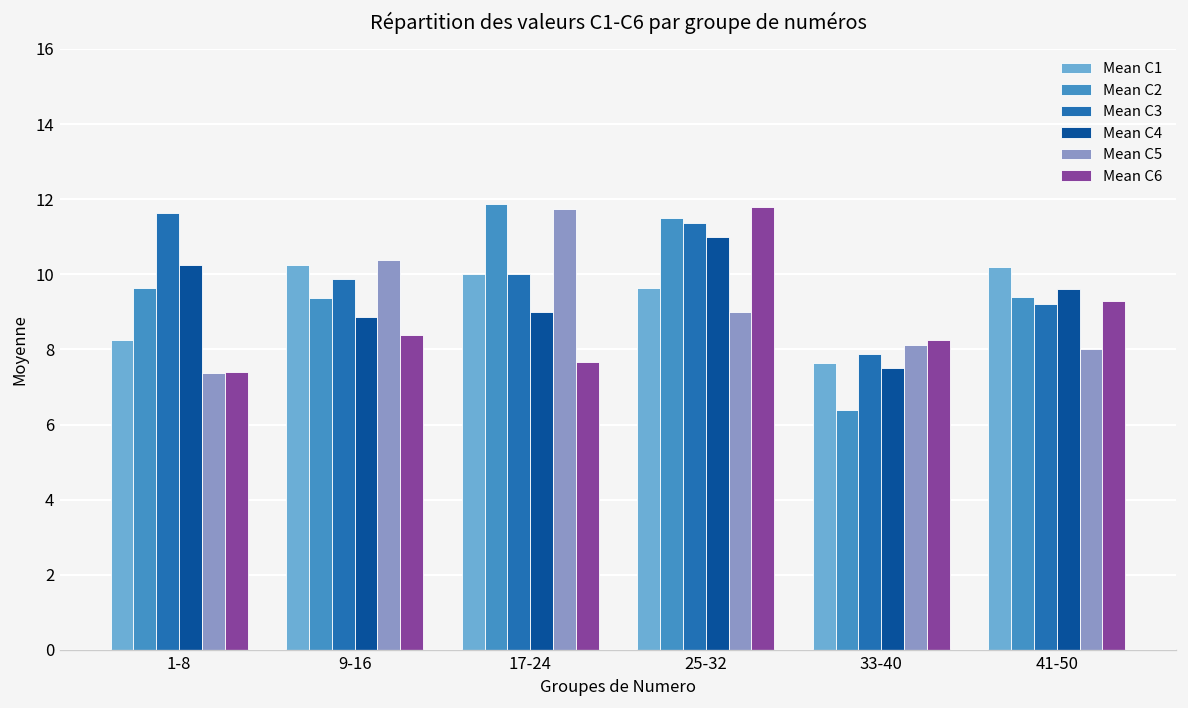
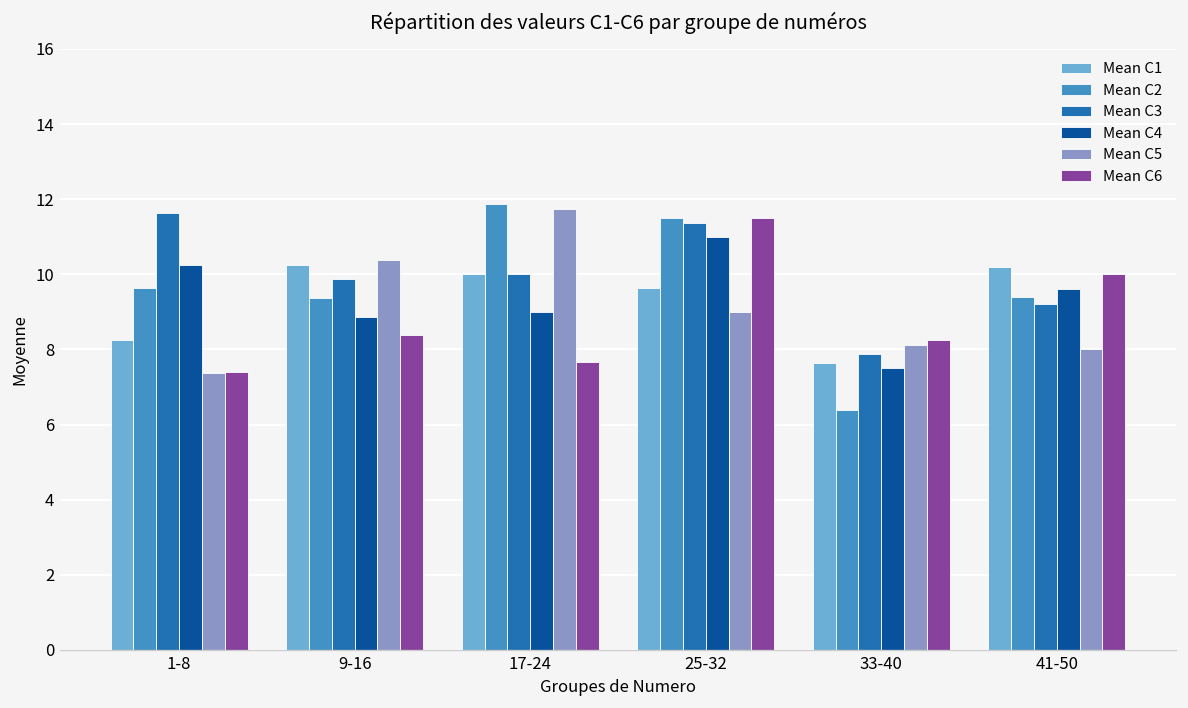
Mean C6, 25-32: 11.8 -> 11.5
Mean C6, 41-50: 9.3 -> 10.0
